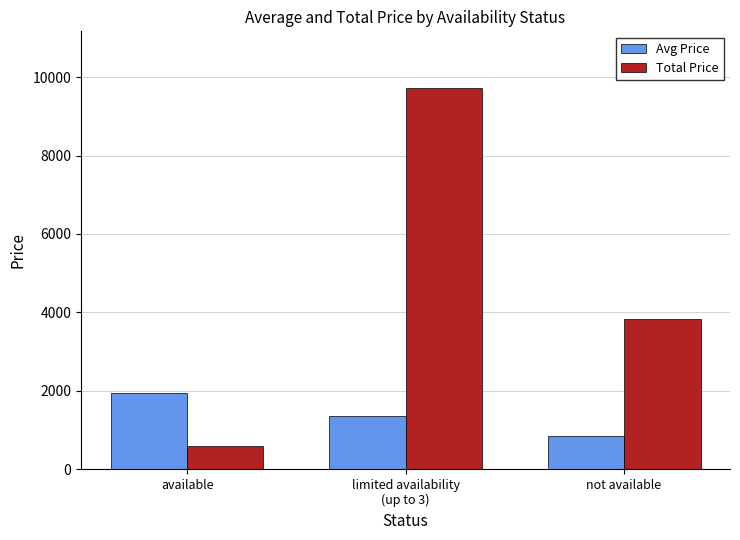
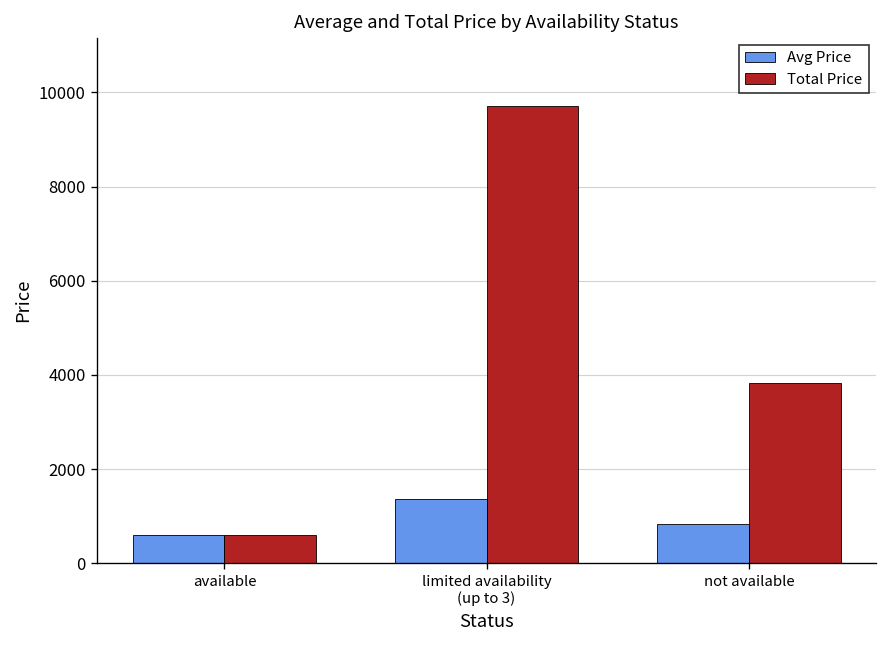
Avg Price, available: 1900 -> 600
